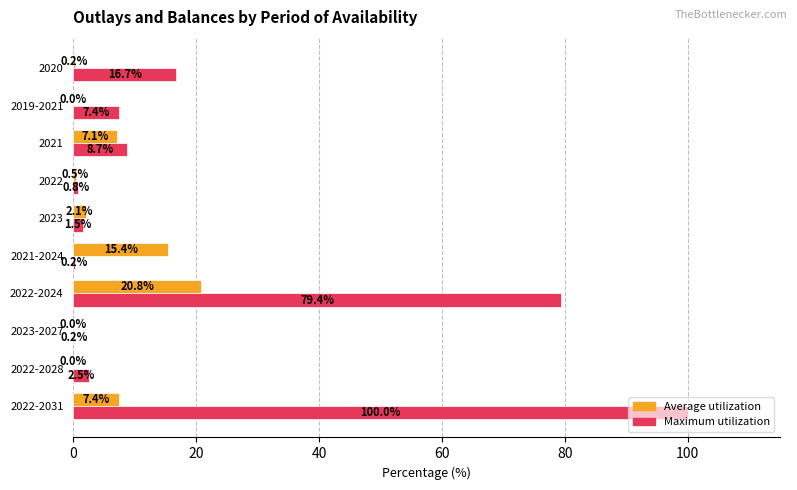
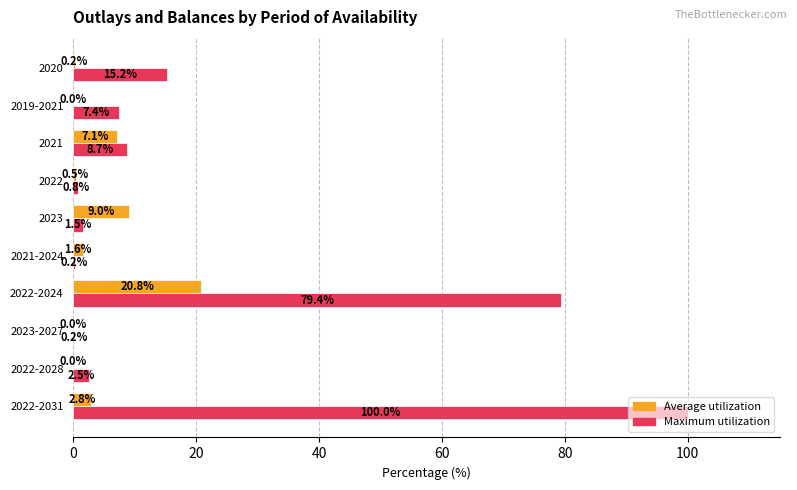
Maximum utilization, 2020: 16.7% -> 15.2%
Average utilization, 2023: 2.1% -> 9.0%
Average utilization, 2021-2024: 15.4% -> 1.6%
Average utilization, 2022-2031: 7.4% -> 2.8%
